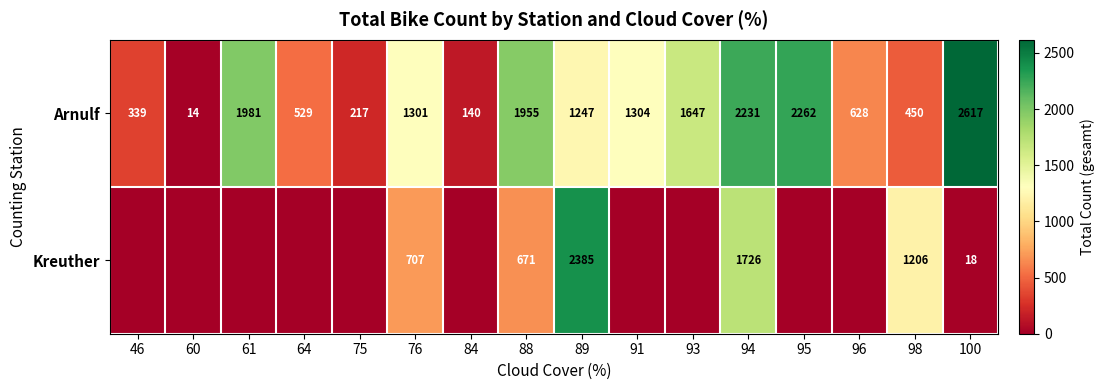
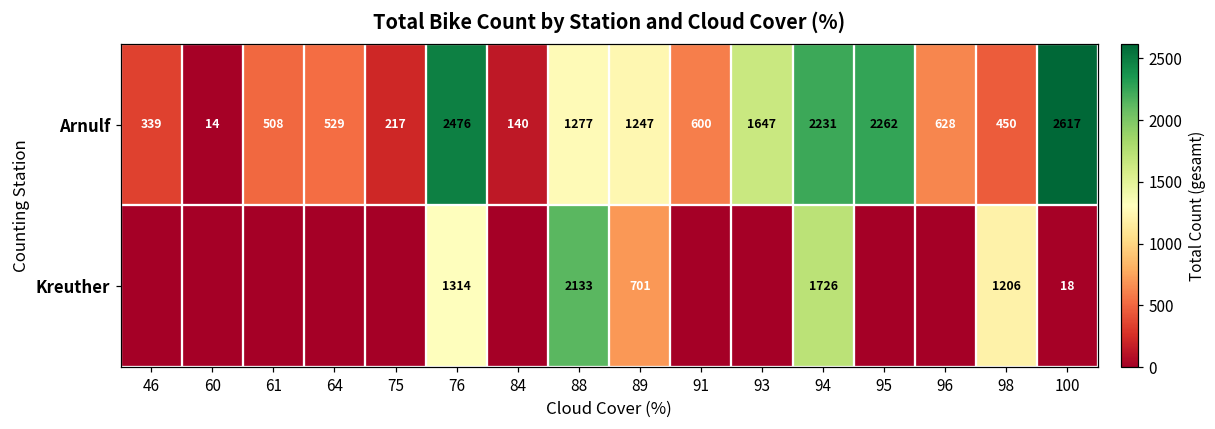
Arnulf, 61: 1981 -> 508
Arnulf, 76: 1301 -> 2476
Arnulf, 88: 1955 -> 1277
Arnulf, 91: 1304 -> 600
Kreuther, 76: 707 -> 1314
Kreuther, 88: 671 -> 2133
Kreuther, 89: 2385 -> 701
